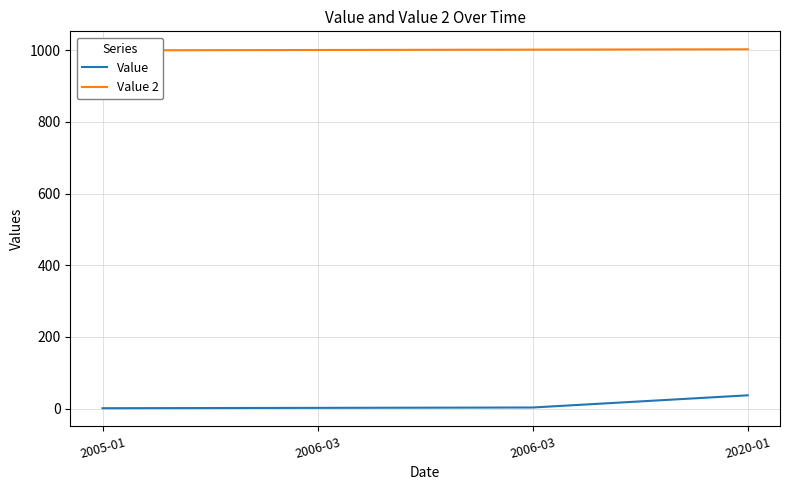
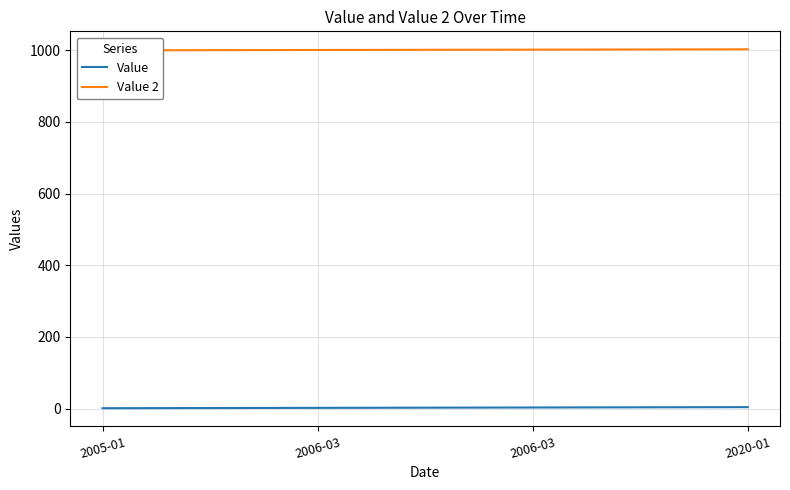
Value, 2020-01: 40 -> 0
